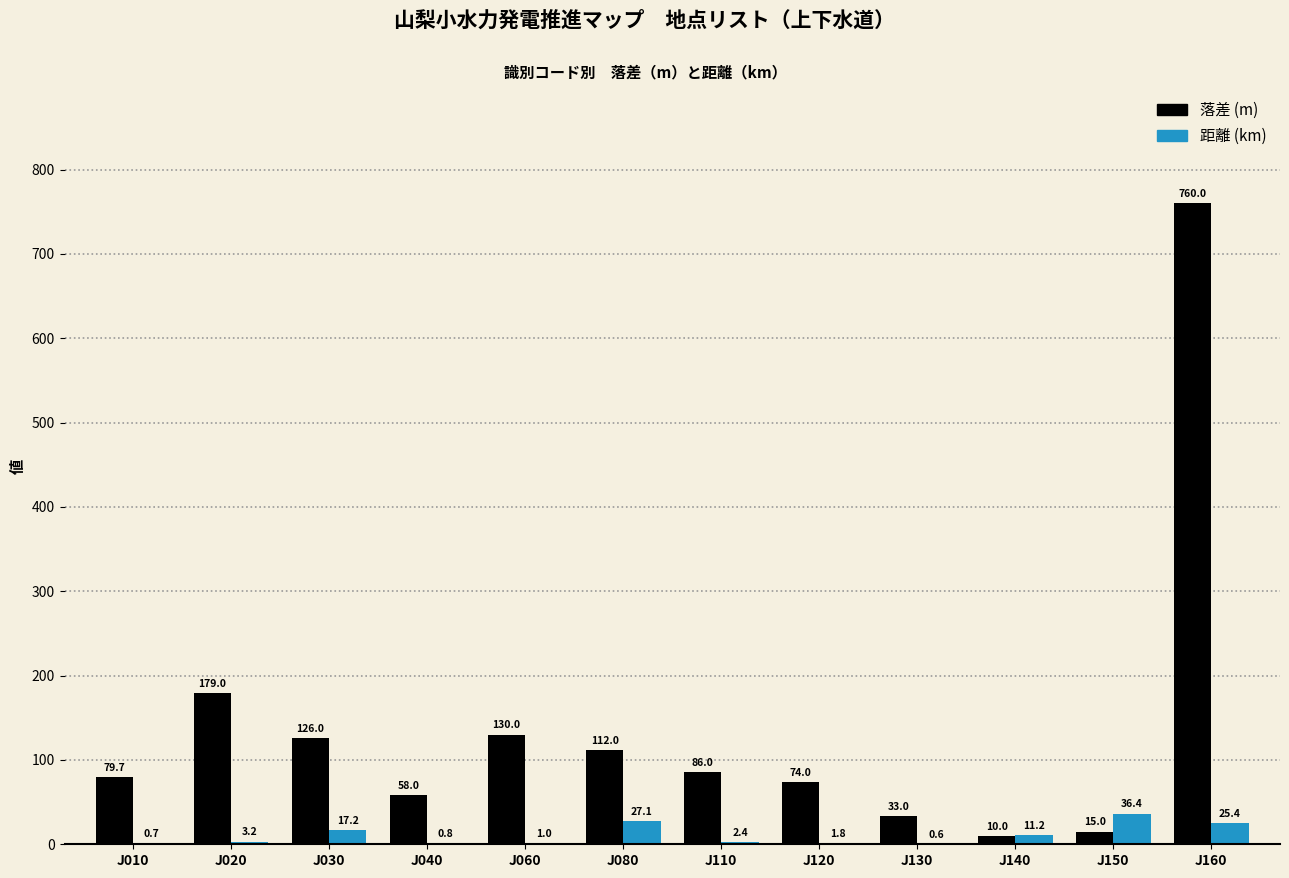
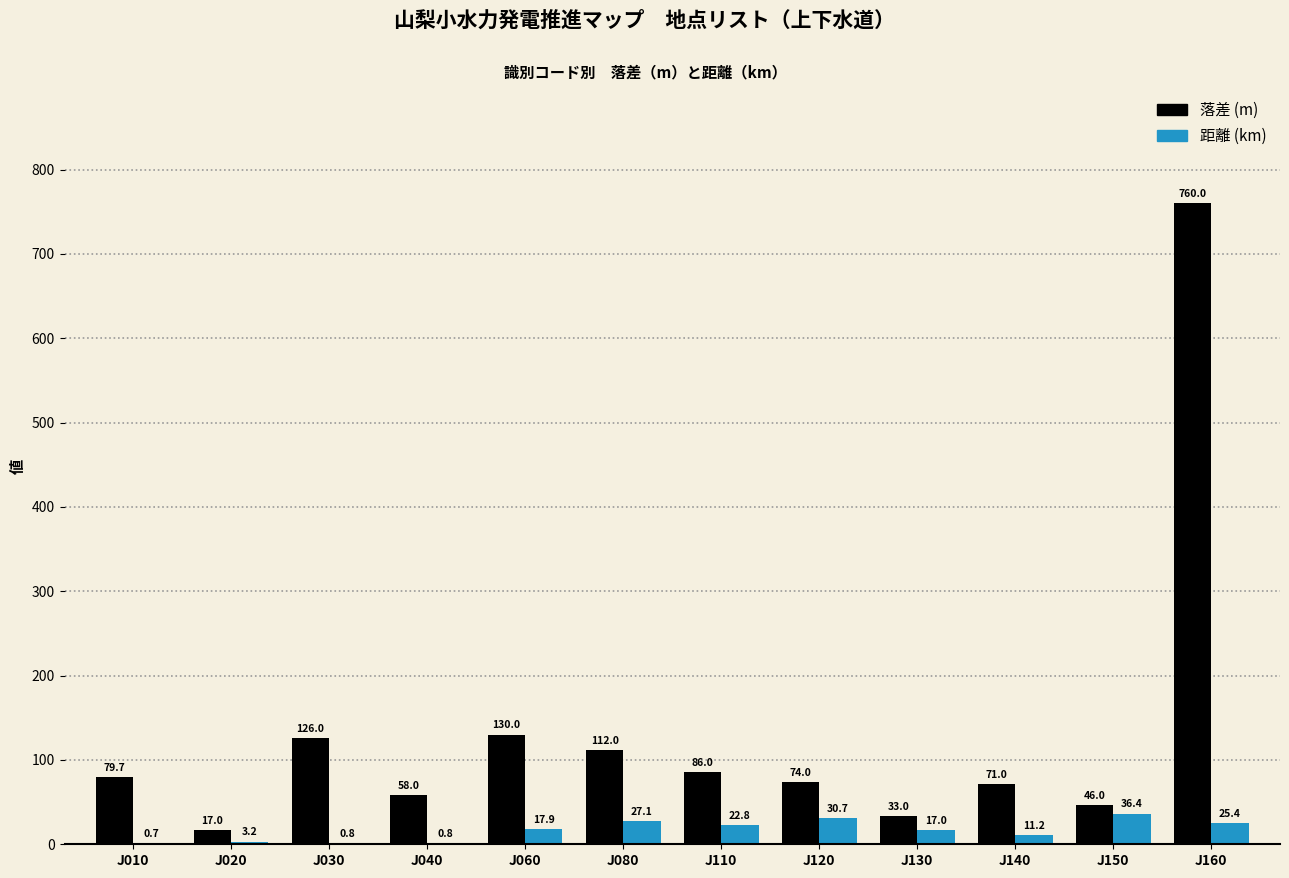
落差 (m), J020: 179.0 -> 17.0
距離 (km), J030: 17.2 -> 0.8
距離 (km), J060: 1.0 -> 17.9
距離 (km), J110: 2.4 -> 22.8
距離 (km), J120: 1.8 -> 30.7
距離 (km), J130: 0.6 -> 17.0
落差 (m), J140: 10.0 -> 71.0
落差 (m), J150: 15.0 -> 46.0
